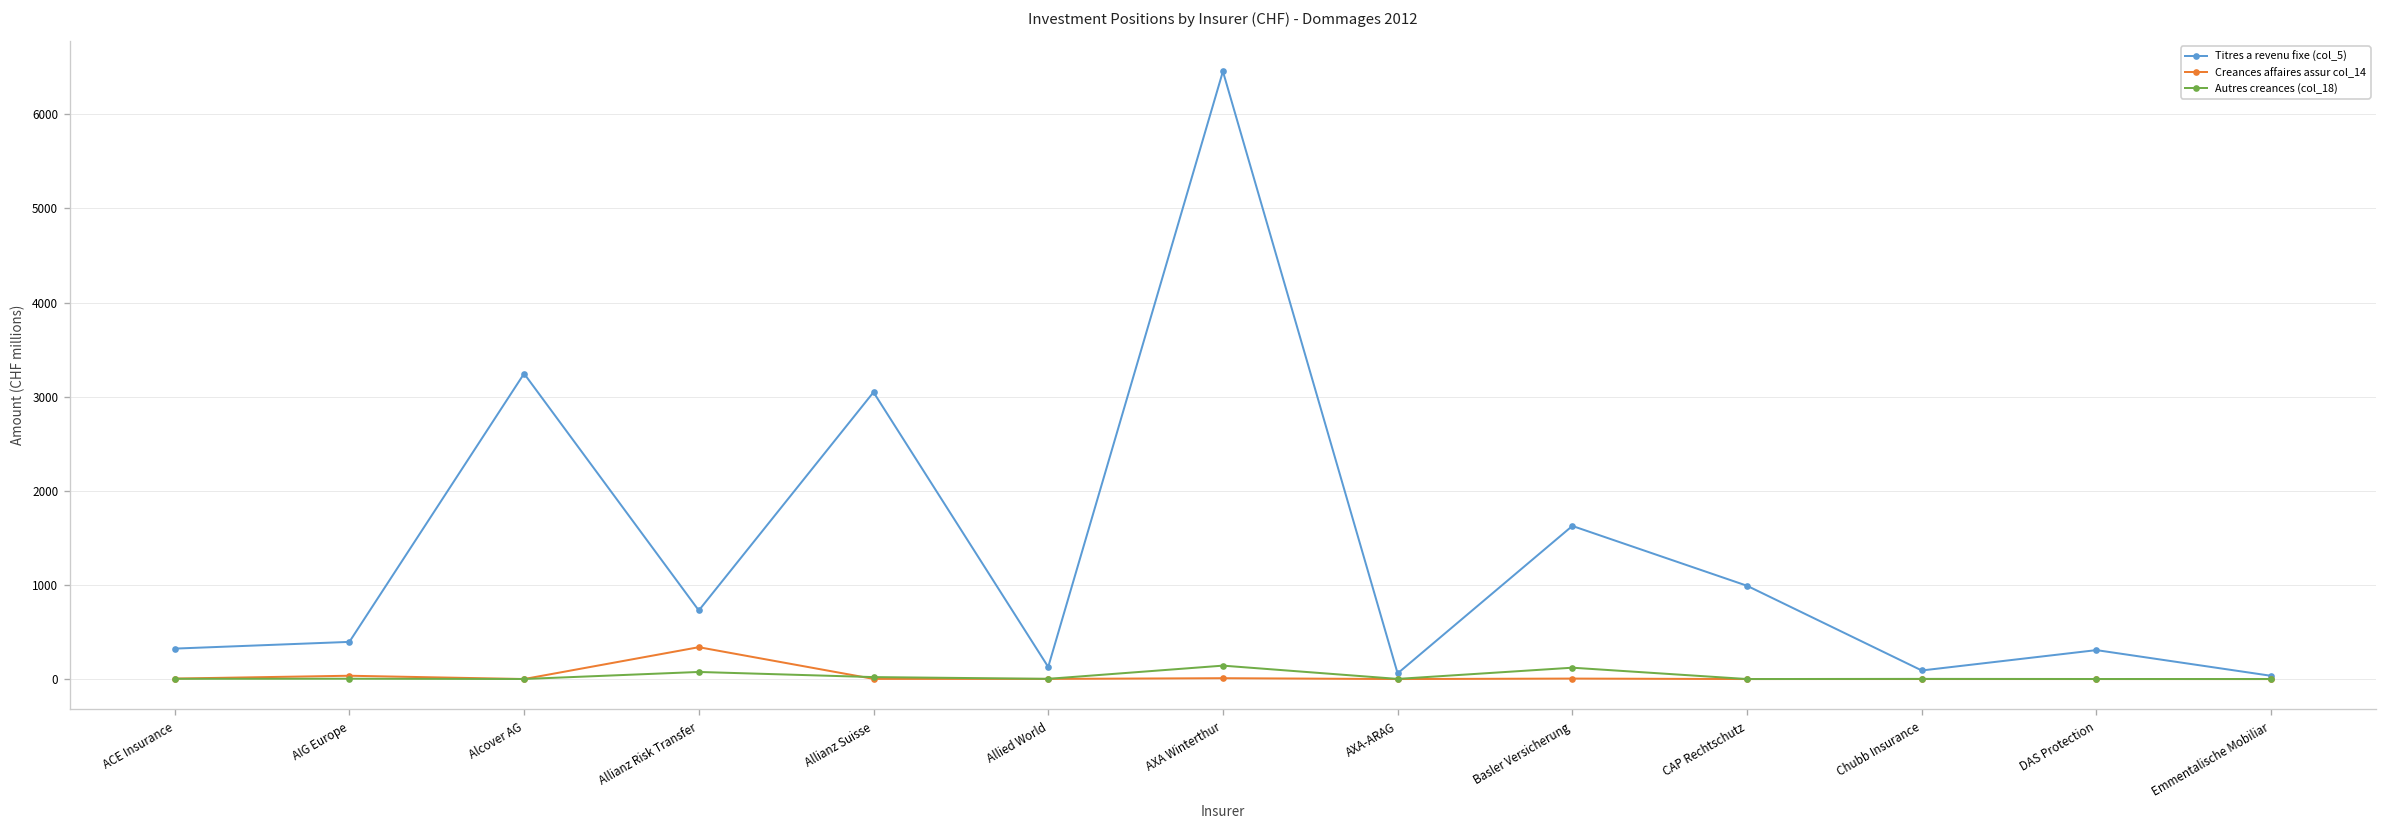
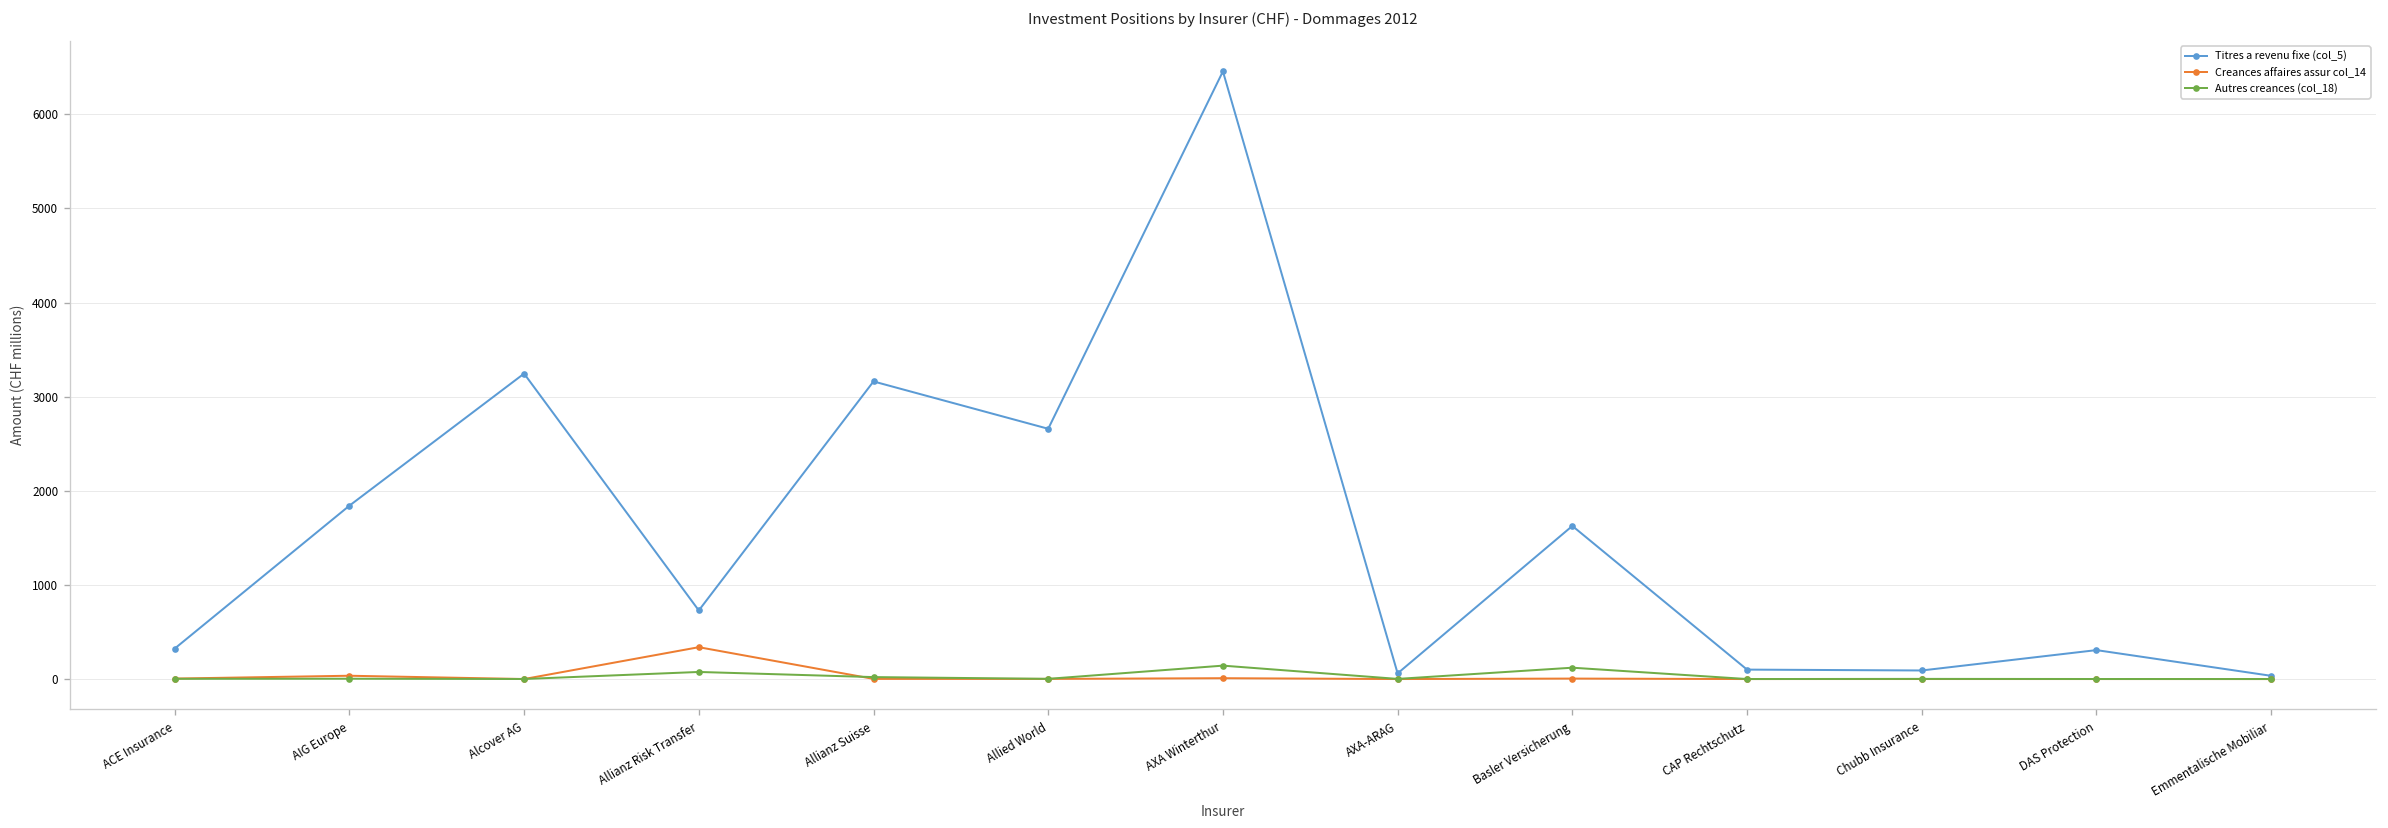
Titres a revenu fixe (col_5), AIG Europe: 400 -> 1800
Titres a revenu fixe (col_5), Allianz Suisse: 3000 -> 3200
Titres a revenu fixe (col_5), Allied World: 100 -> 2700
Titres a revenu fixe (col_5), CAP Rechtschutz: 1000 -> 100
